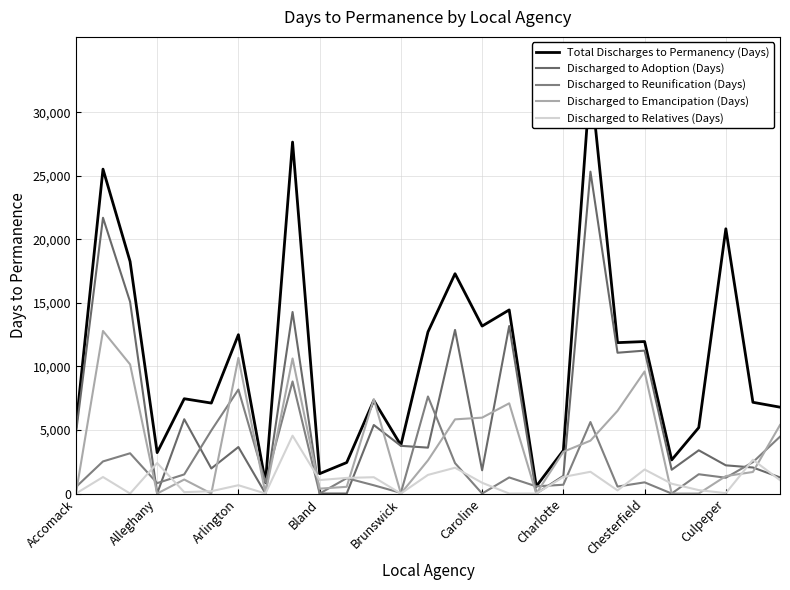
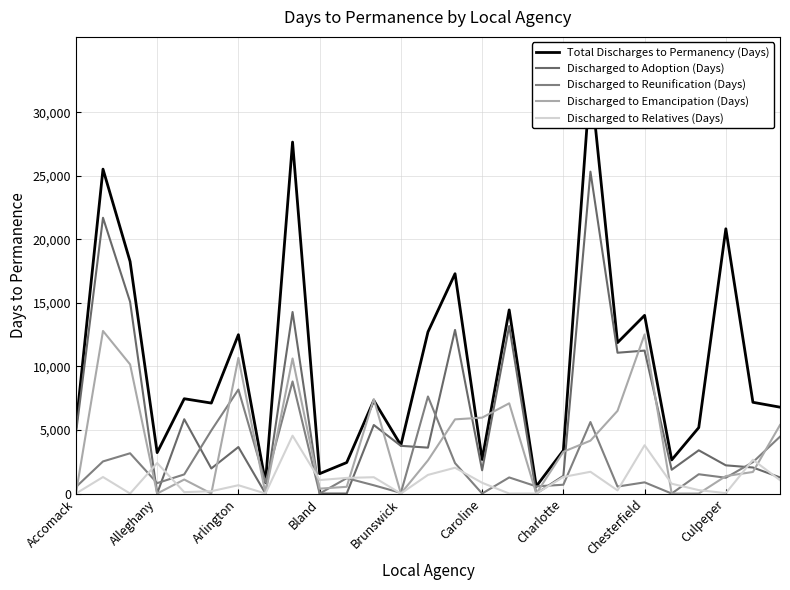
Total Discharges to Permanency (Days), Caroline: 13,200 -> 2,700
Total Discharges to Permanency (Days), Chesterfield: 12,000 -> 14,000
Discharged to Emancipation (Days), Chesterfield: 9,600 -> 12,500
Discharged to Relatives (Days), Chesterfield: 1,900 -> 3,800
